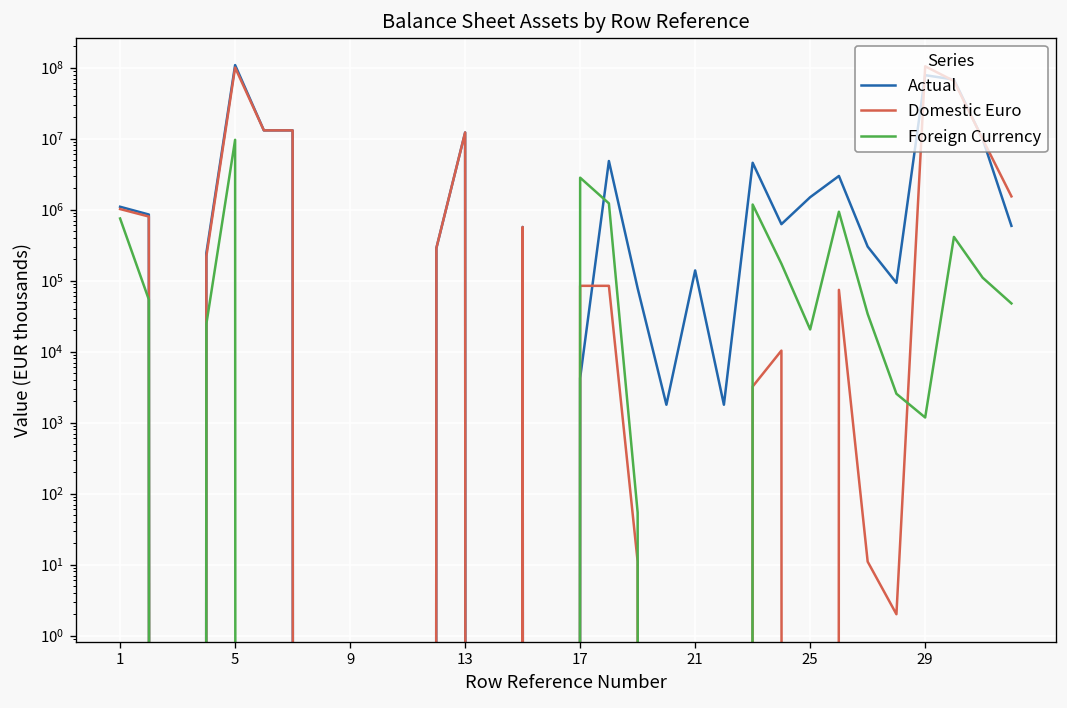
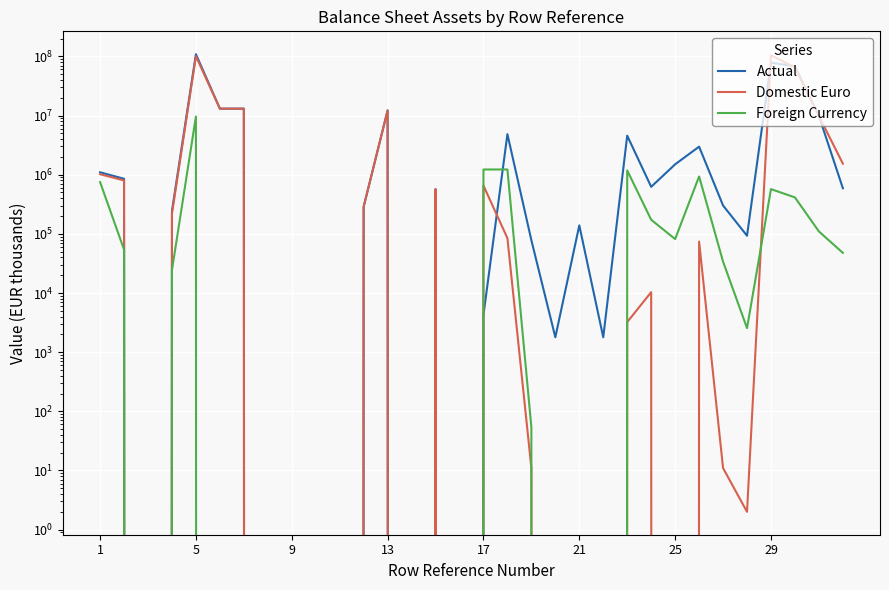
Domestic Euro, 17: 80000 -> 700000
Foreign Currency, 17: 3000000 -> 1200000
Foreign Currency, 25: 21000 -> 80000
Foreign Currency, 29: 1200 -> 600000
